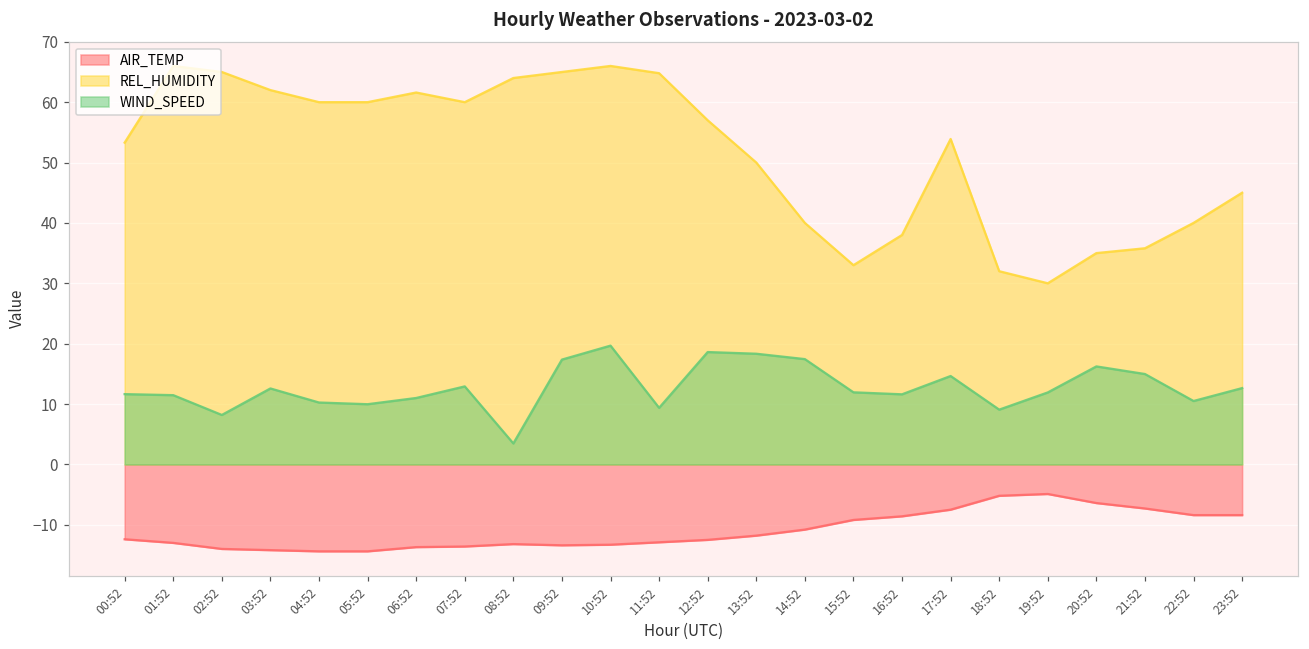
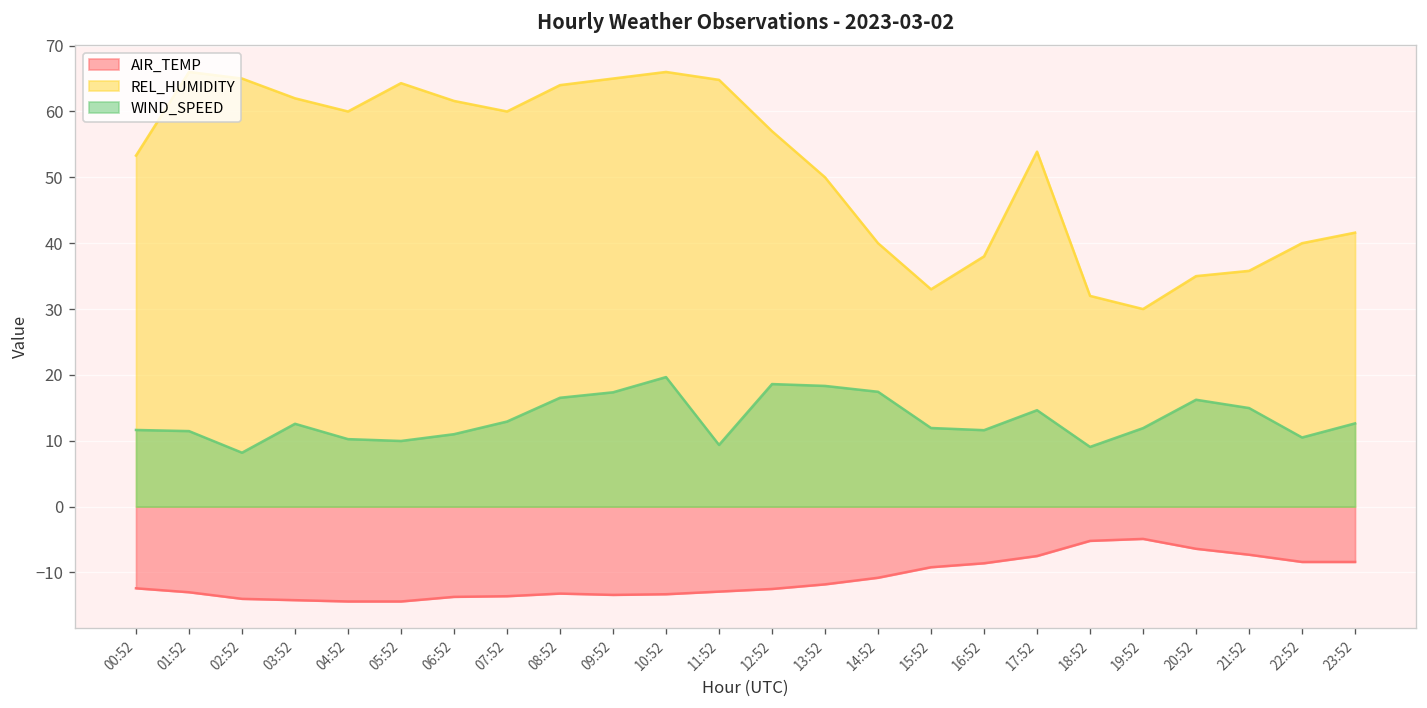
REL_HUMIDITY, 05:52: 60 -> 64
WIND_SPEED, 08:52: 3 -> 17
REL_HUMIDITY, 23:52: 45 -> 42
